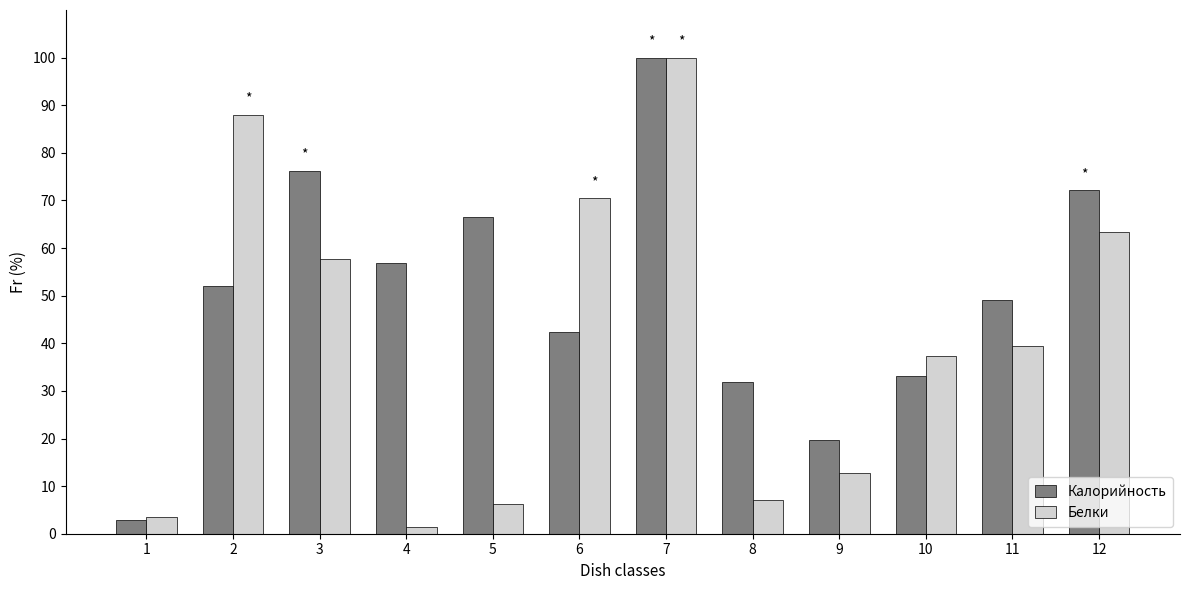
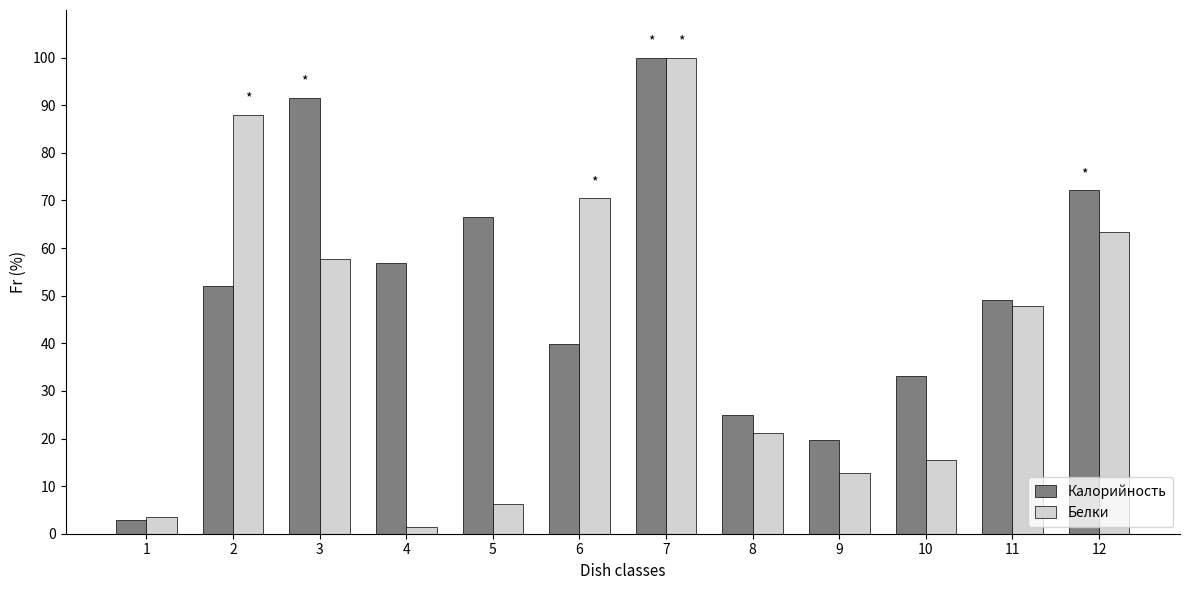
Калорийность, 3: 76 -> 91
Калорийность, 6: 42 -> 40
Калорийность, 8: 32 -> 25
Белки, 8: 7 -> 21
Белки, 10: 37 -> 15
Белки, 11: 39 -> 48
